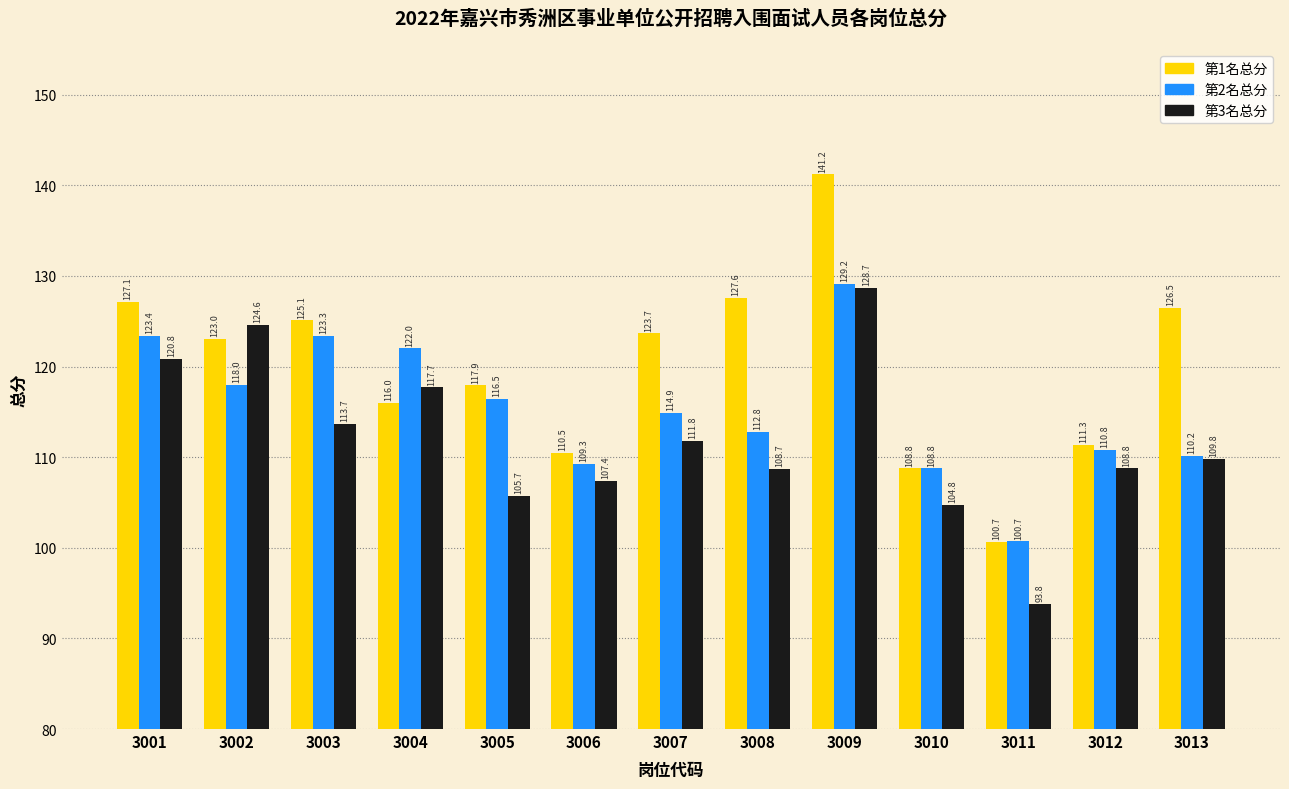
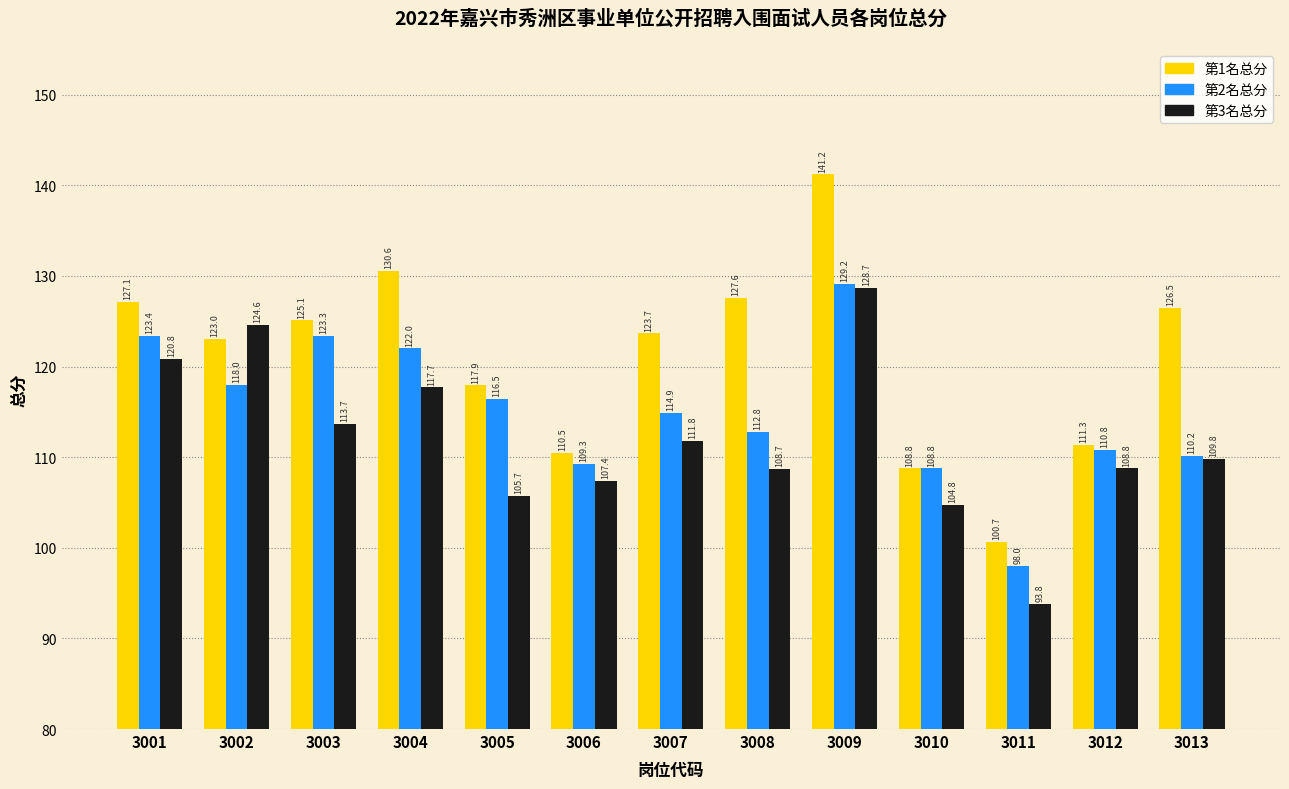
第1名总分, 3004: 116.0 -> 130.6
第2名总分, 3011: 100.7 -> 98.0
